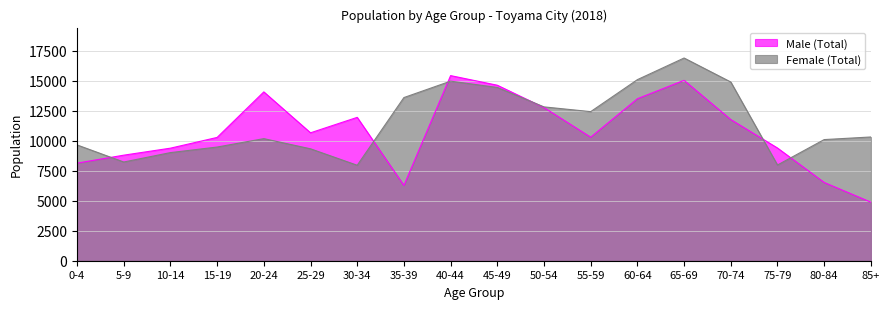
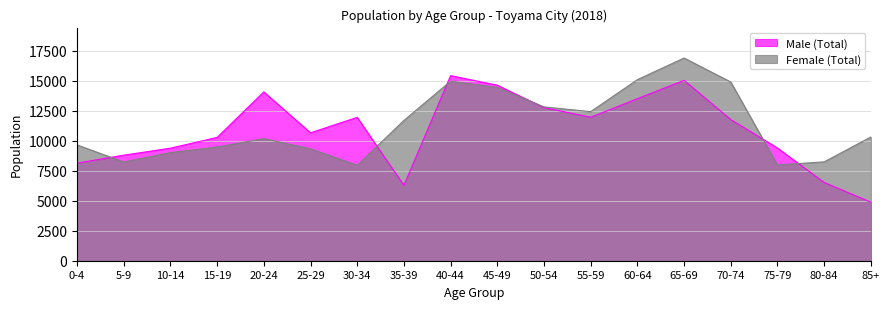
Female (Total), 35-39: 13600 -> 11700
Male (Total), 55-59: 10300 -> 11900
Female (Total), 80-84: 10100 -> 8200
